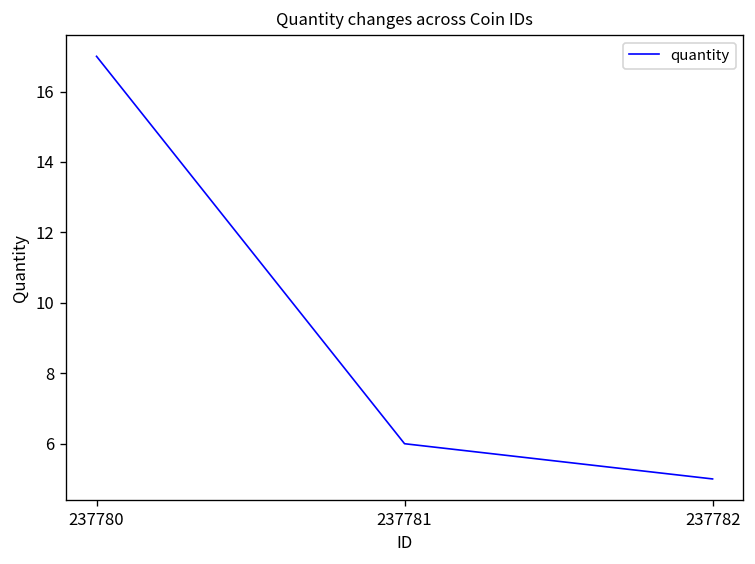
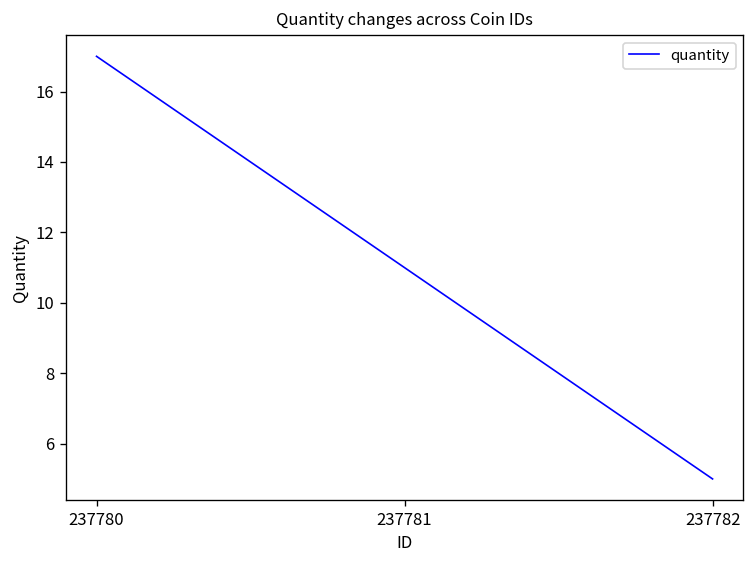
237781: 6 -> 11
